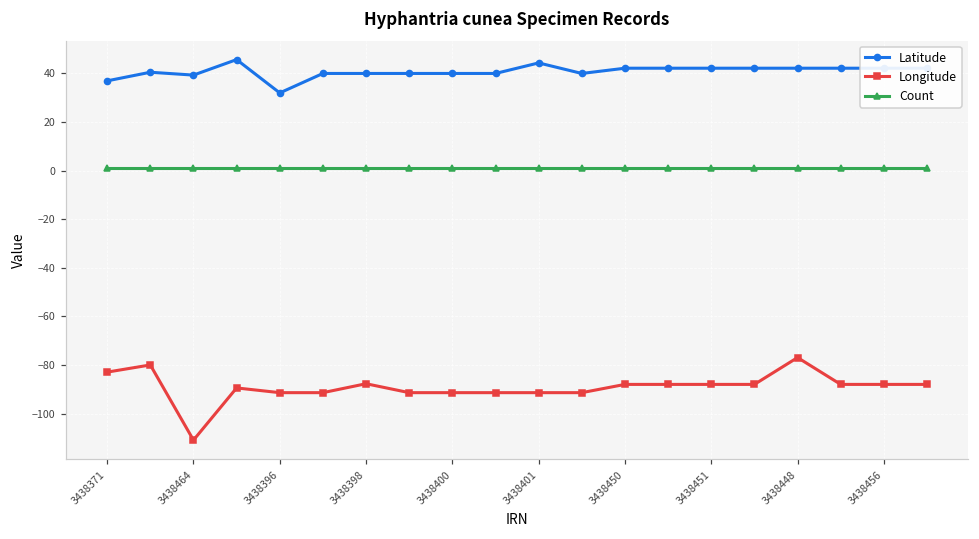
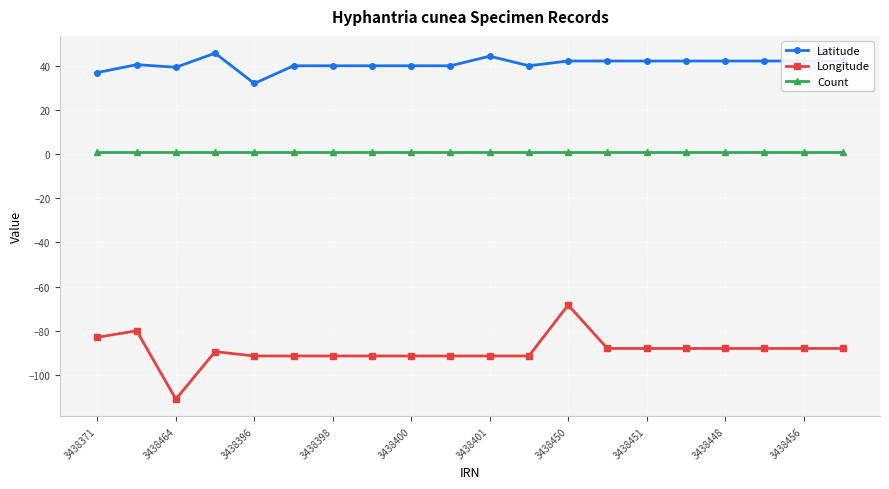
Longitude, 3438398: -88 -> -91
Longitude, 3438450: -88 -> -68
Longitude, 3438448: -77 -> -88
